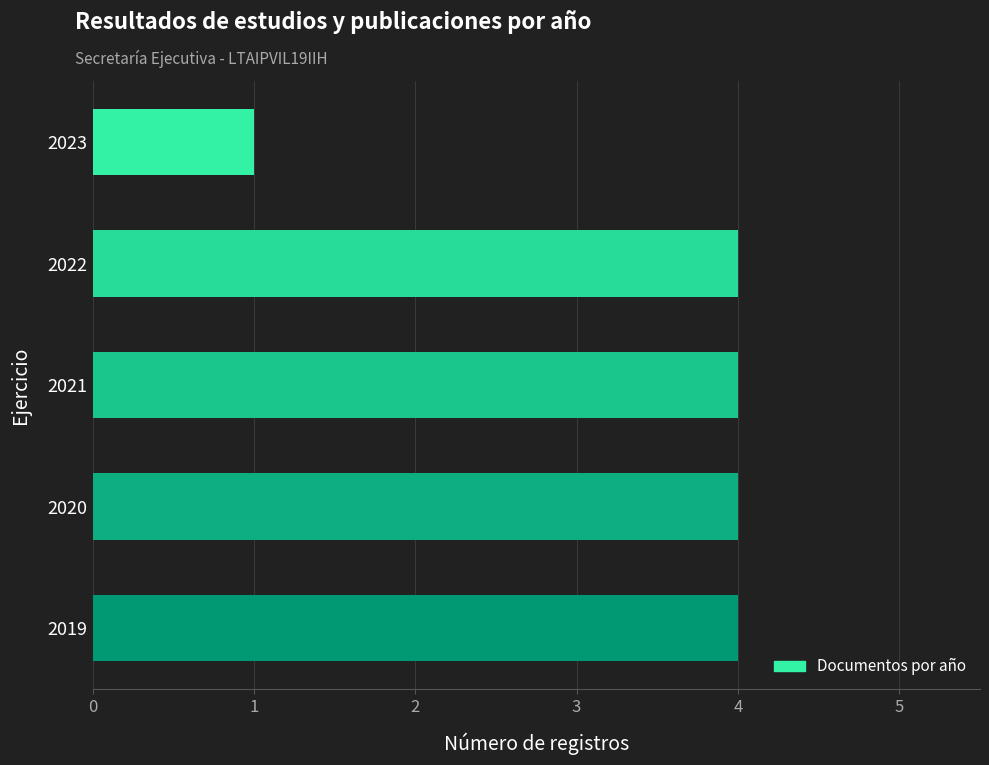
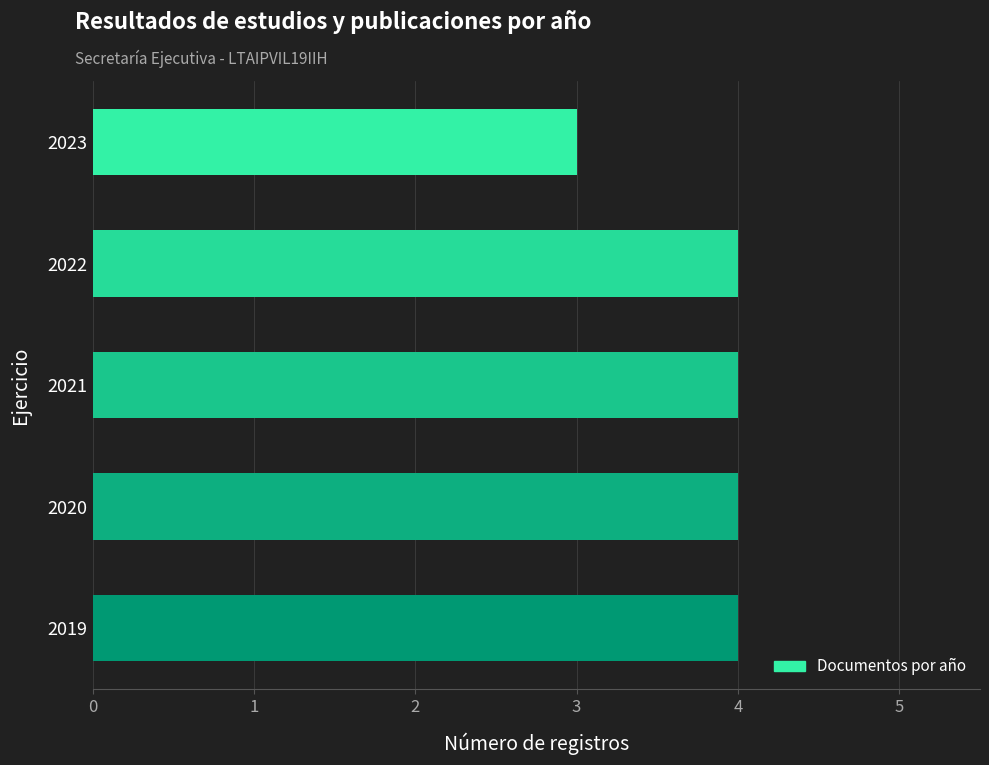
2023: 1 -> 3
